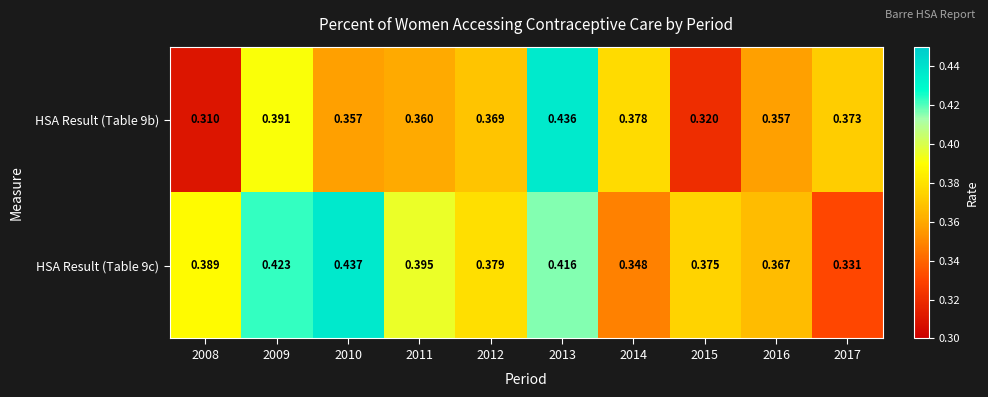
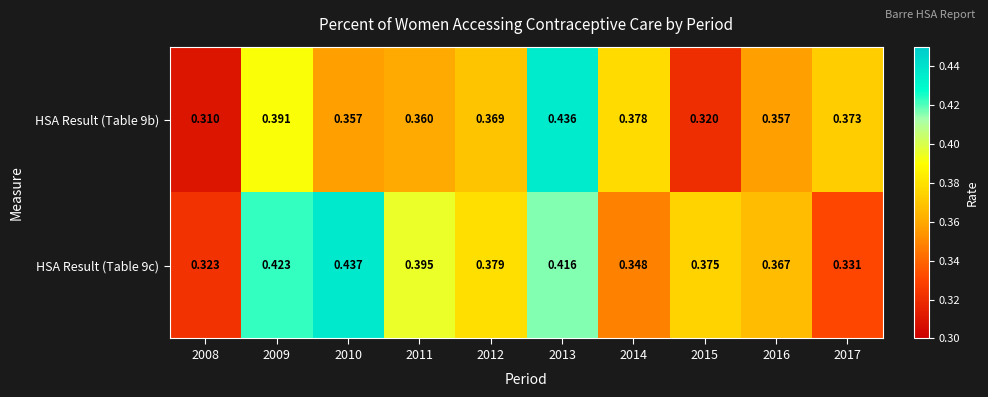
HSA Result (Table 9c), 2008: 0.389 -> 0.323
